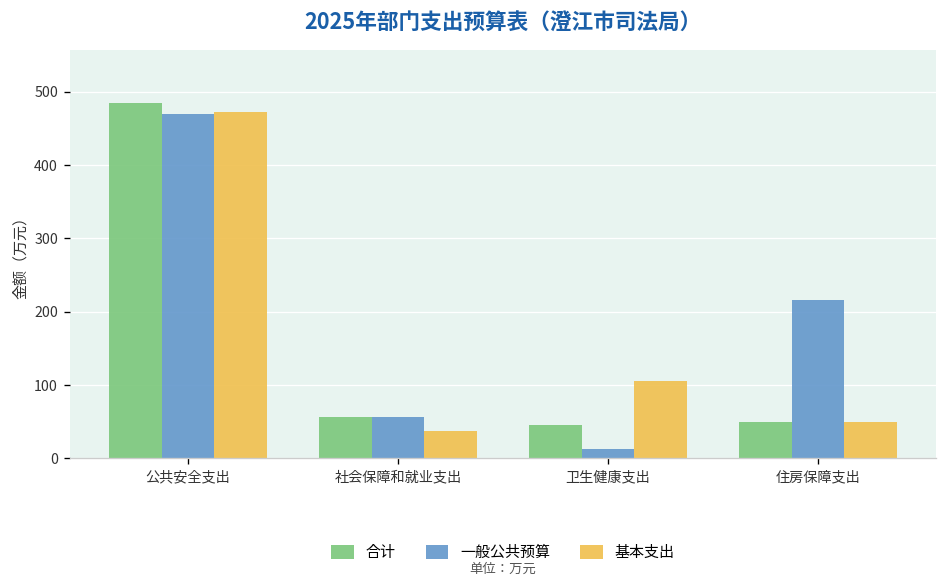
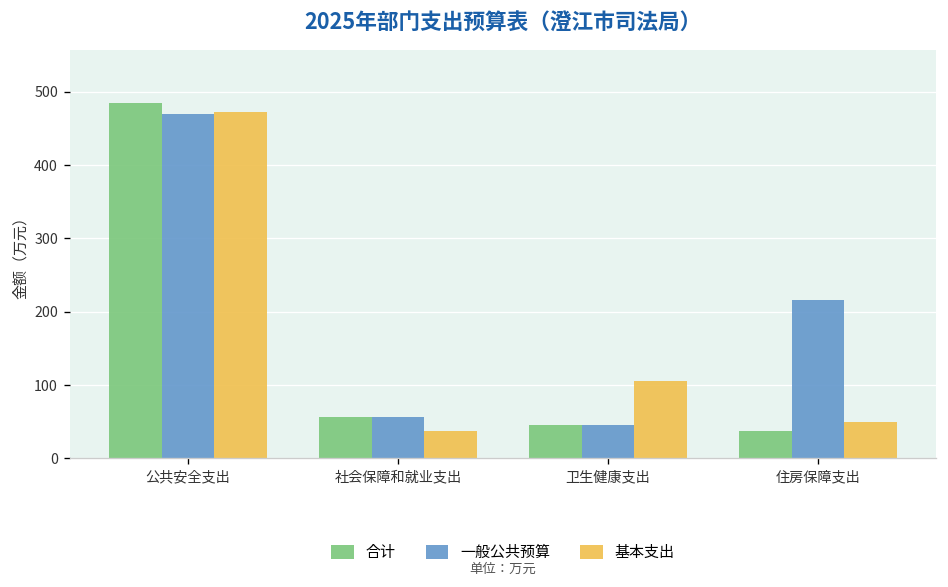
一般公共预算, 卫生健康支出: 10 -> 50
合计, 住房保障支出: 50 -> 40
